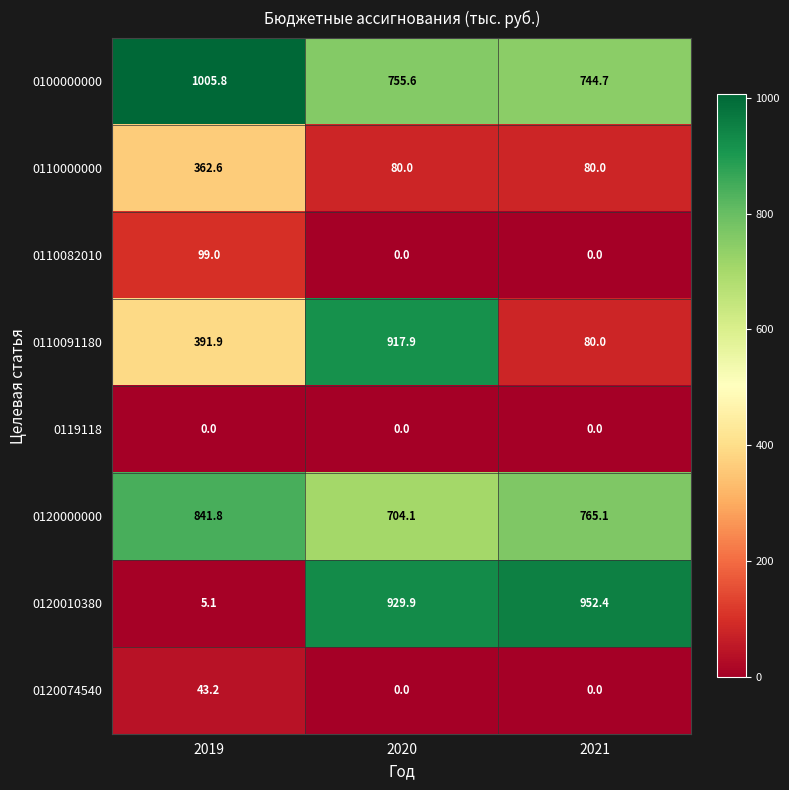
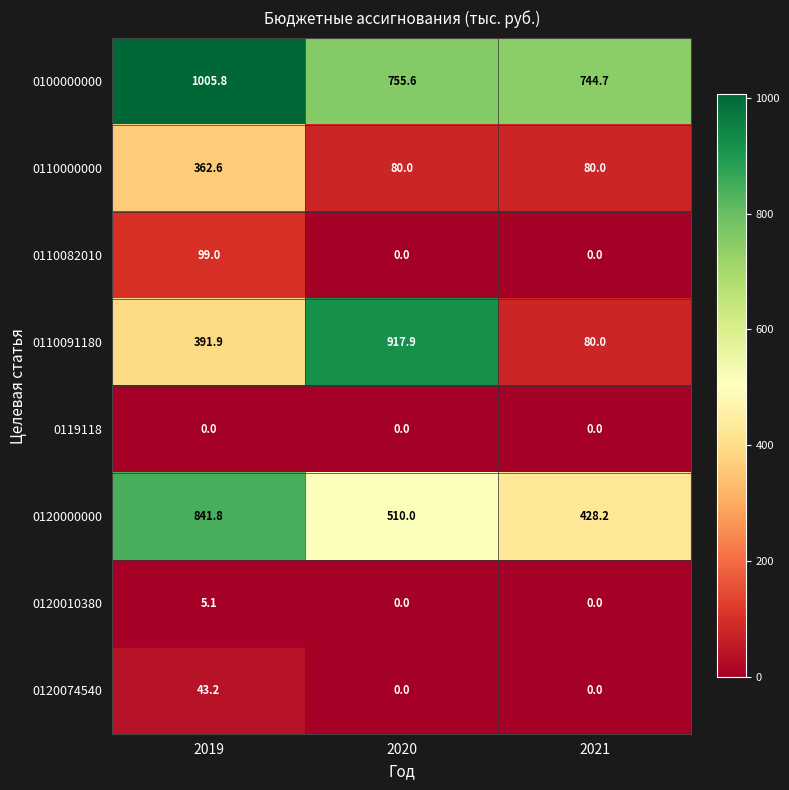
0120000000, 2020: 704.1 -> 510.0
0120000000, 2021: 765.1 -> 428.2
0120010380, 2020: 929.9 -> 0.0
0120010380, 2021: 952.4 -> 0.0
